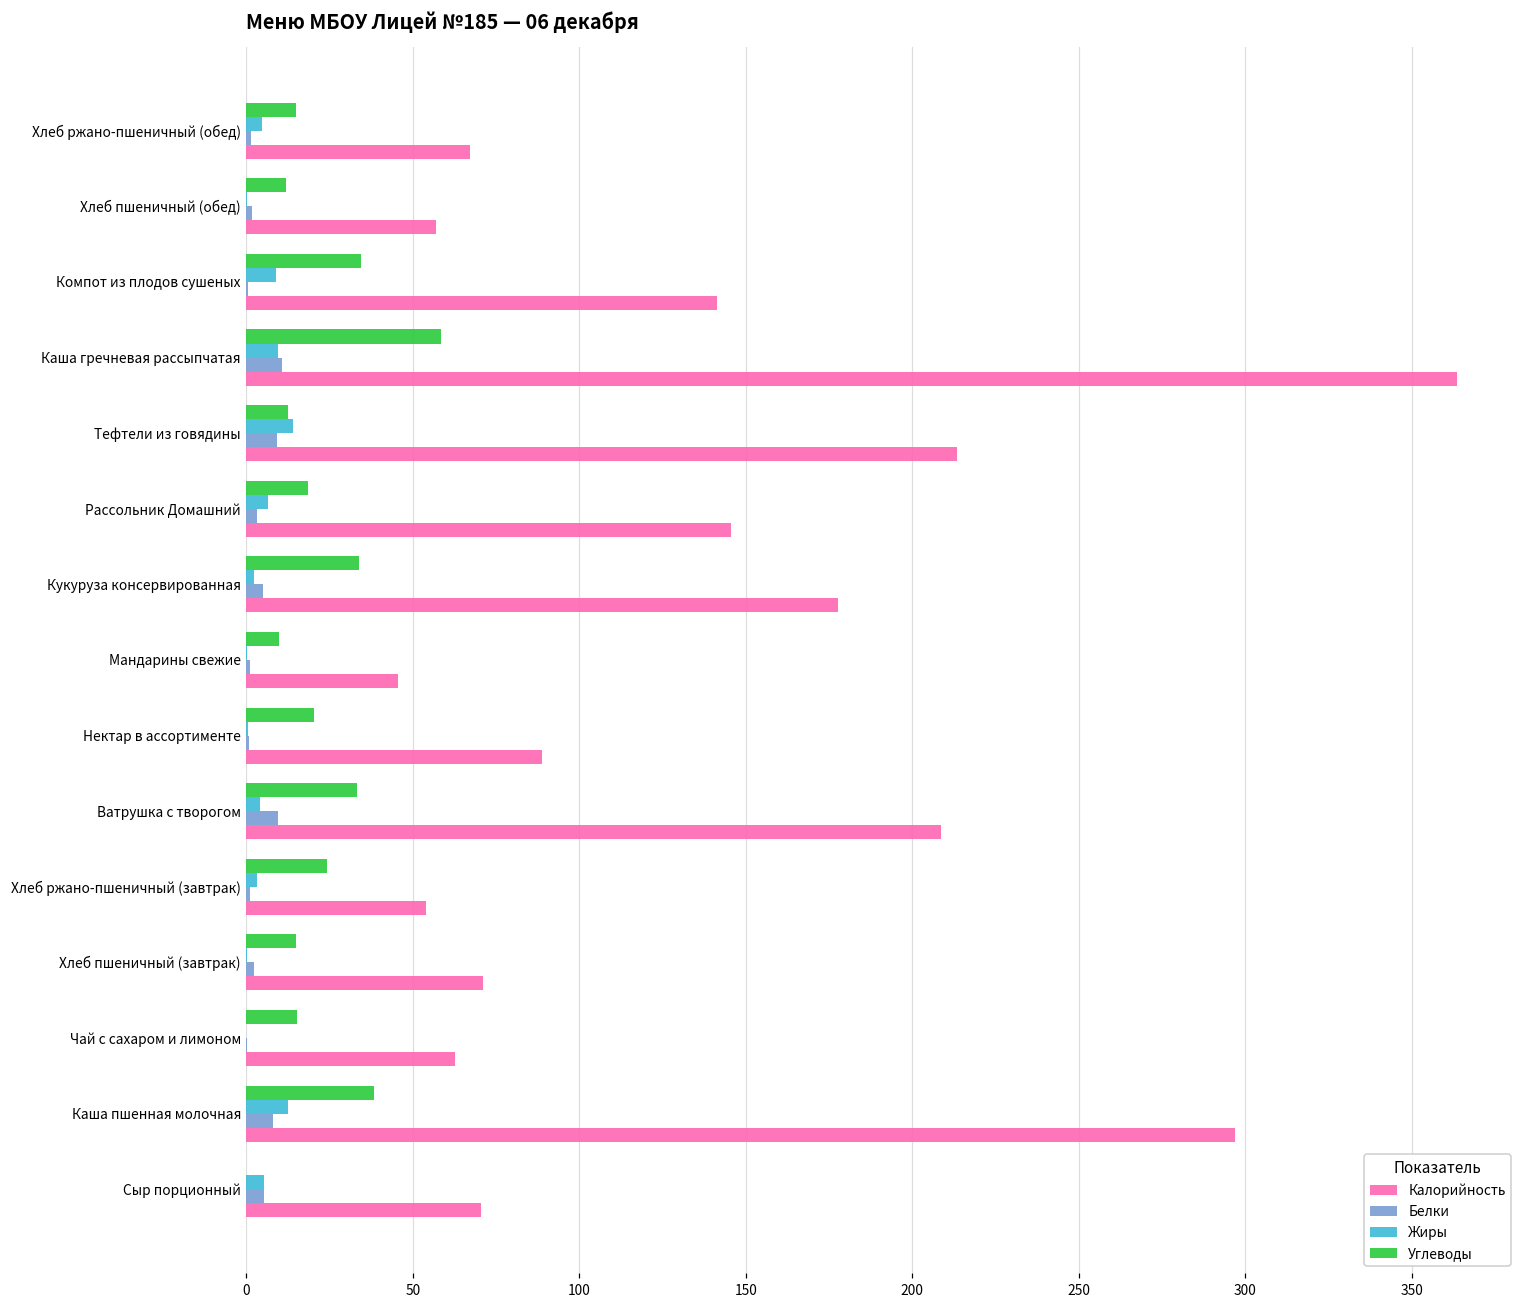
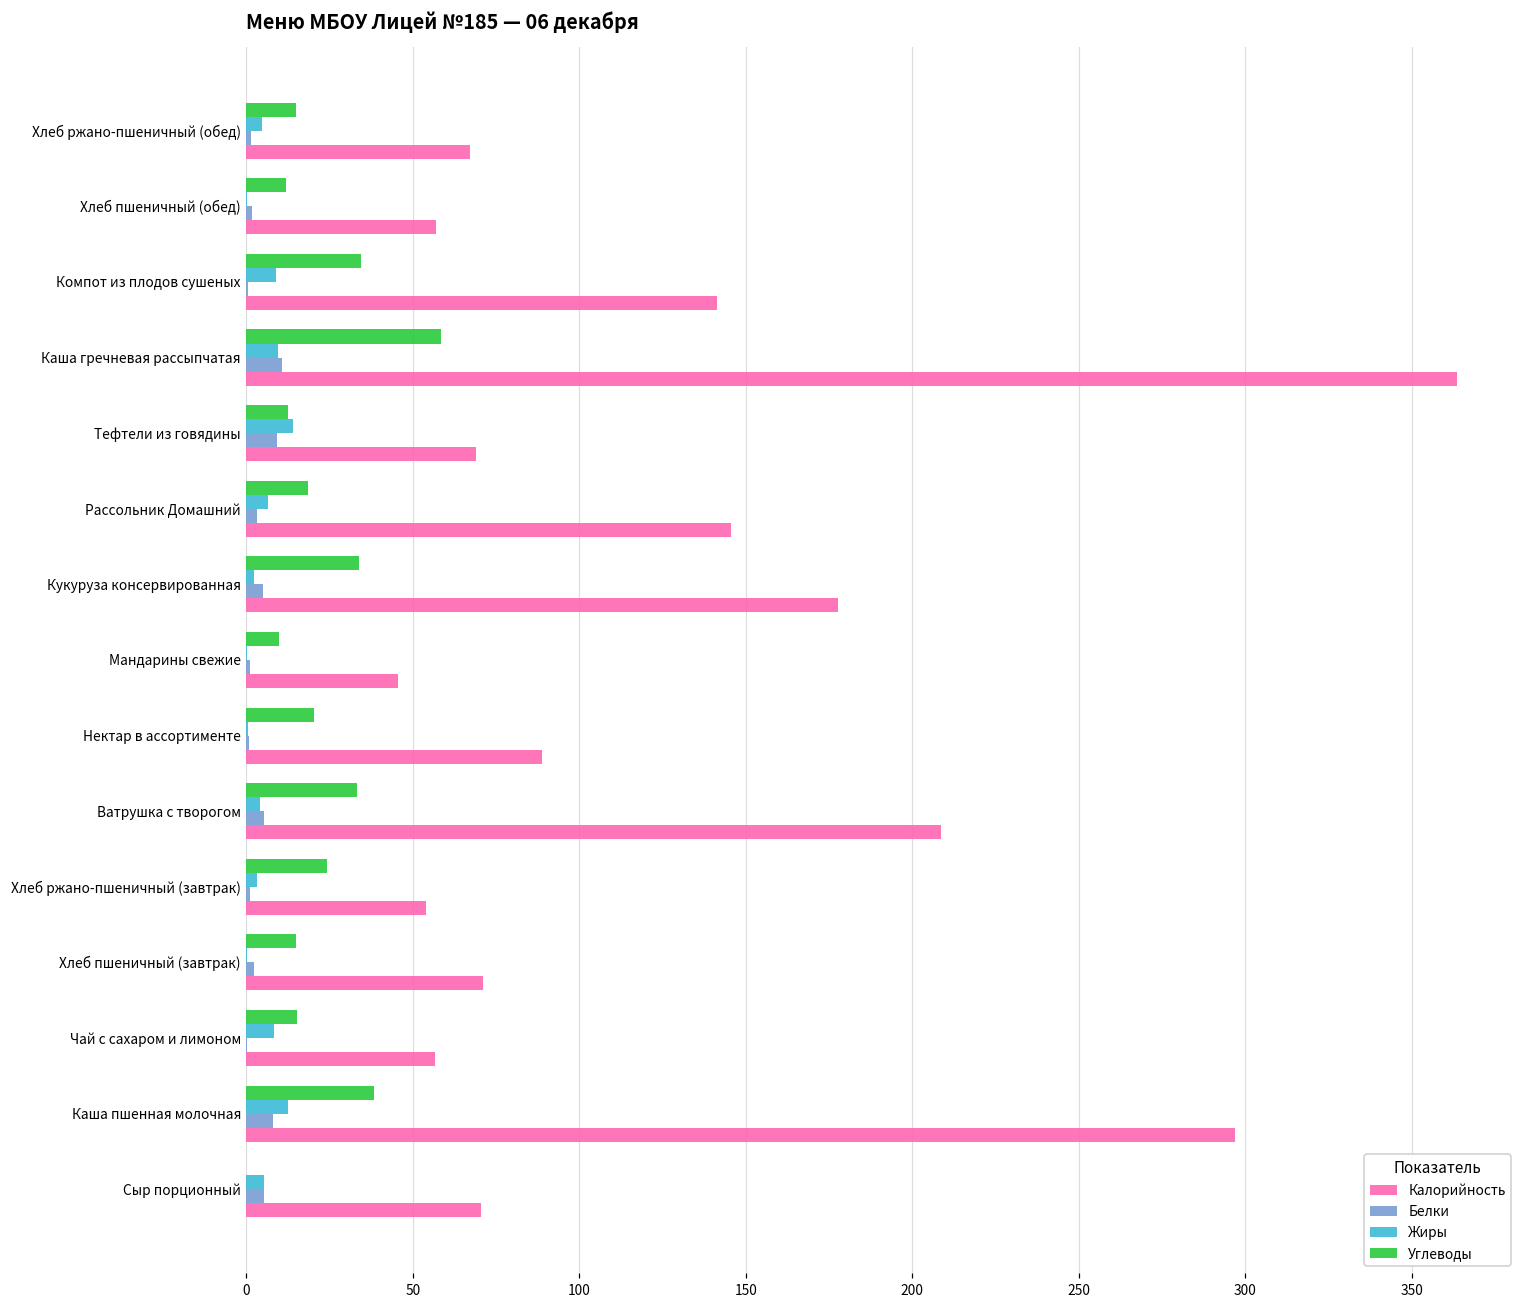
Калорийность, Тефтели из говядины: 214 -> 69
Белки, Ватрушка с творогом: 9 -> 5
Жиры, Чай с сахаром и лимоном: 0 -> 8
Калорийность, Чай с сахаром и лимоном: 63 -> 57
